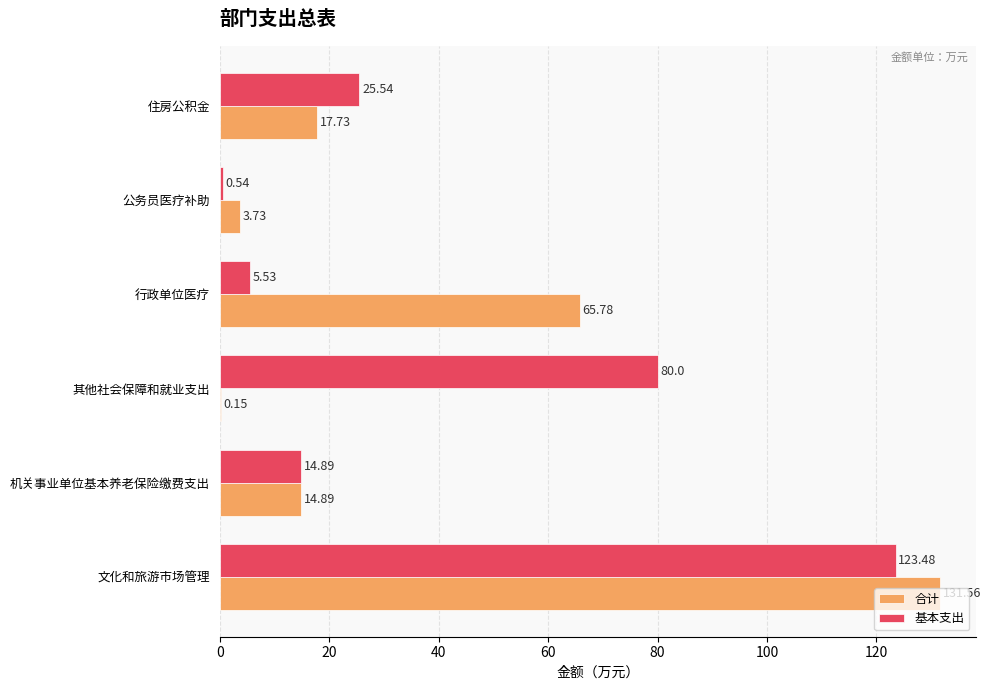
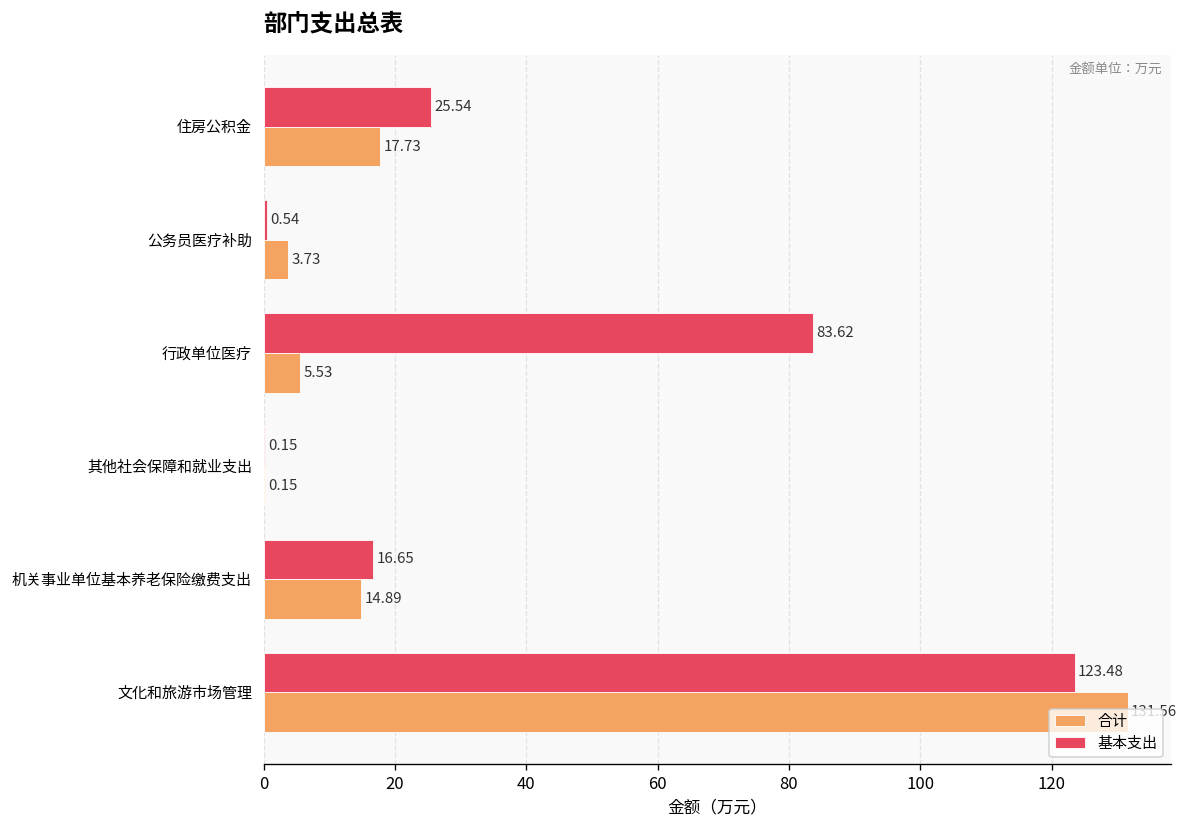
基本支出, 行政单位医疗: 5.53 -> 83.62
合计, 行政单位医疗: 65.78 -> 5.53
基本支出, 其他社会保障和就业支出: 80.0 -> 0.15
基本支出, 机关事业单位基本养老保险缴费支出: 14.89 -> 16.65
